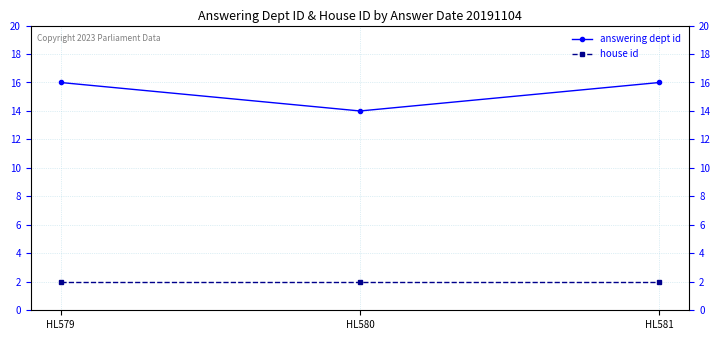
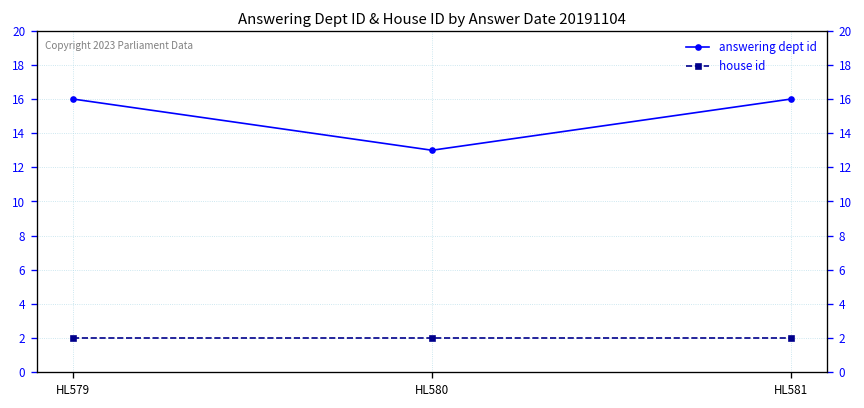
answering dept id, HL580: 14 -> 13
